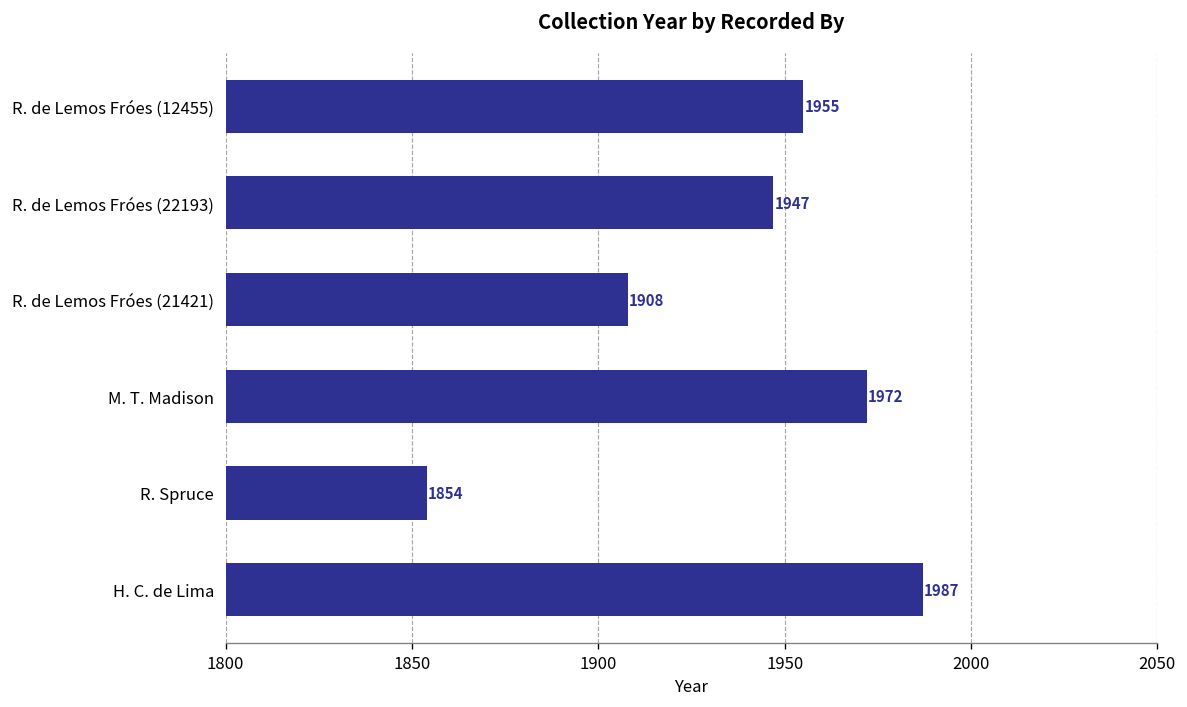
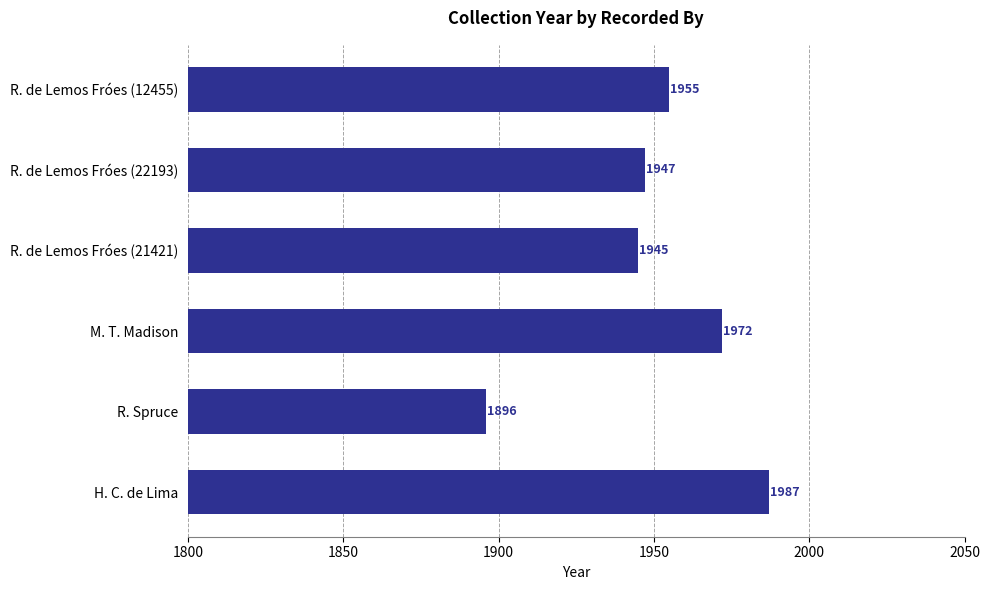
R. de Lemos Fróes (21421): 1908 -> 1945
R. Spruce: 1854 -> 1896
